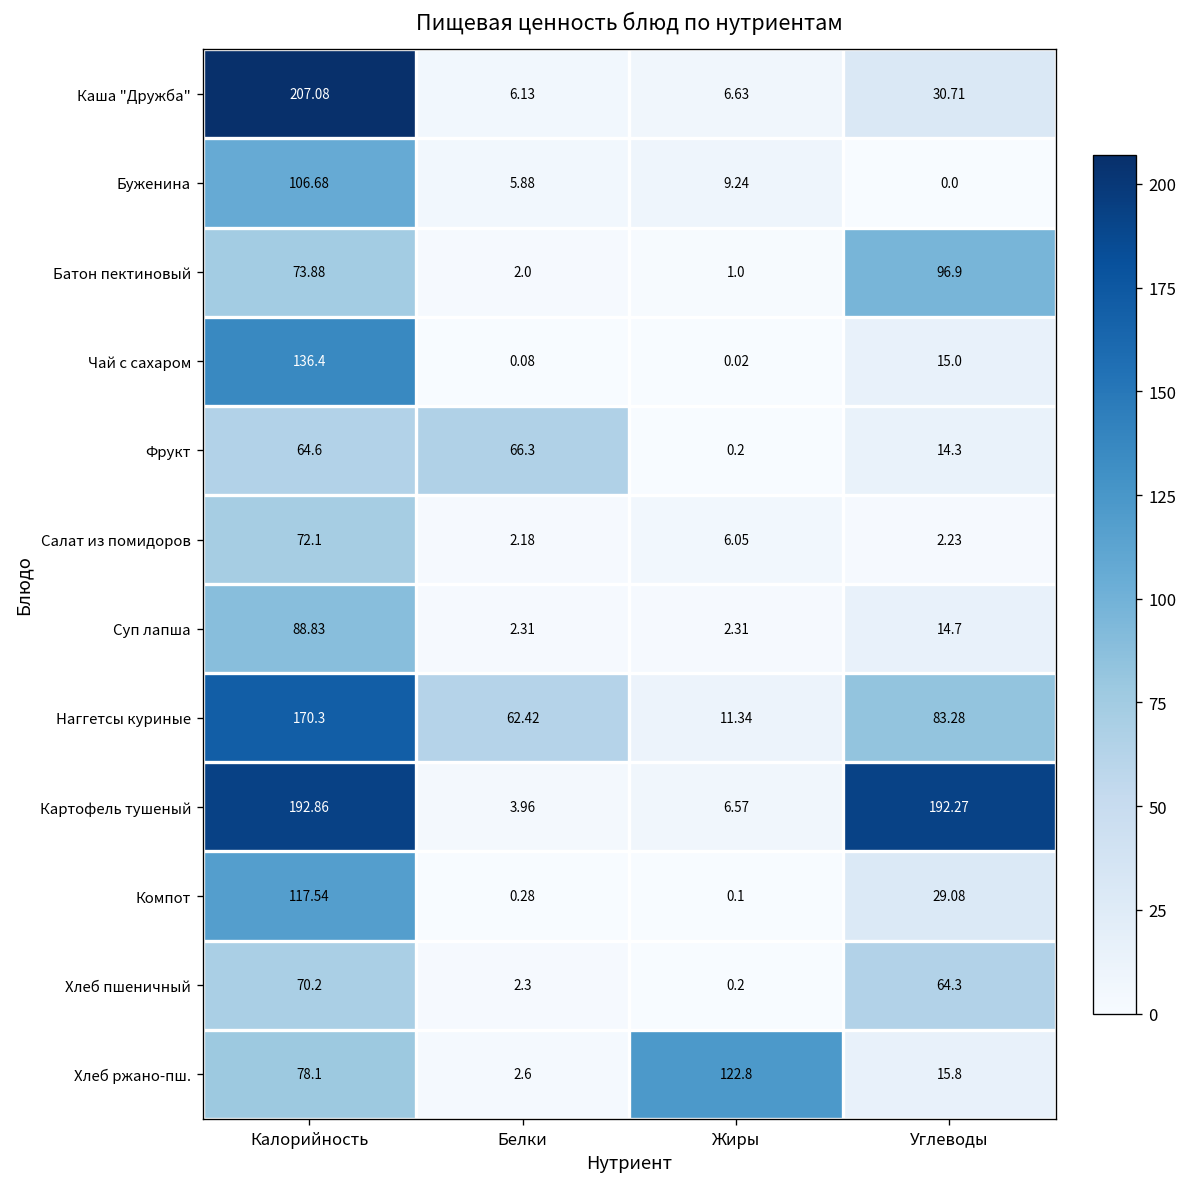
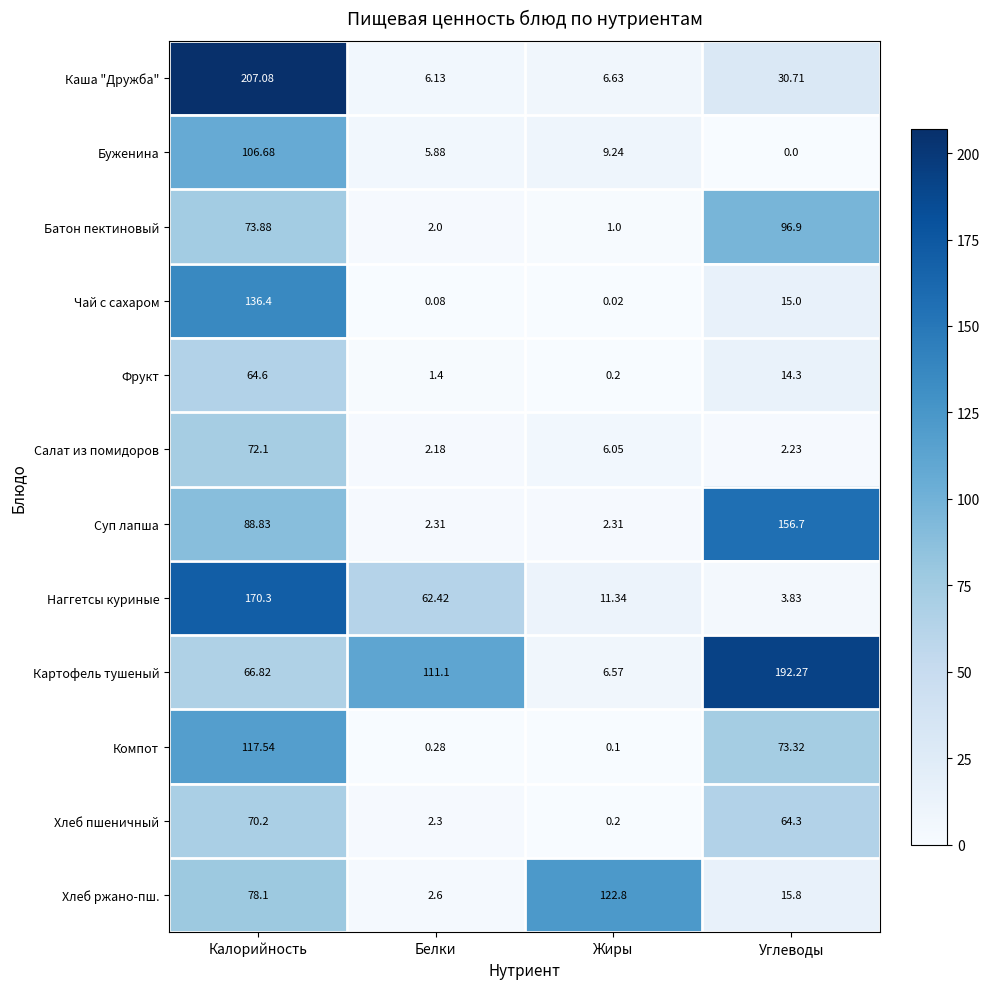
Фрукт, Белки: 66.3 -> 1.4
Суп лапша, Углеводы: 14.7 -> 156.7
Наггетсы куриные, Углеводы: 83.28 -> 3.83
Картофель тушеный, Калорийность: 192.86 -> 66.82
Картофель тушеный, Белки: 3.96 -> 111.1
Компот, Углеводы: 29.08 -> 73.32
